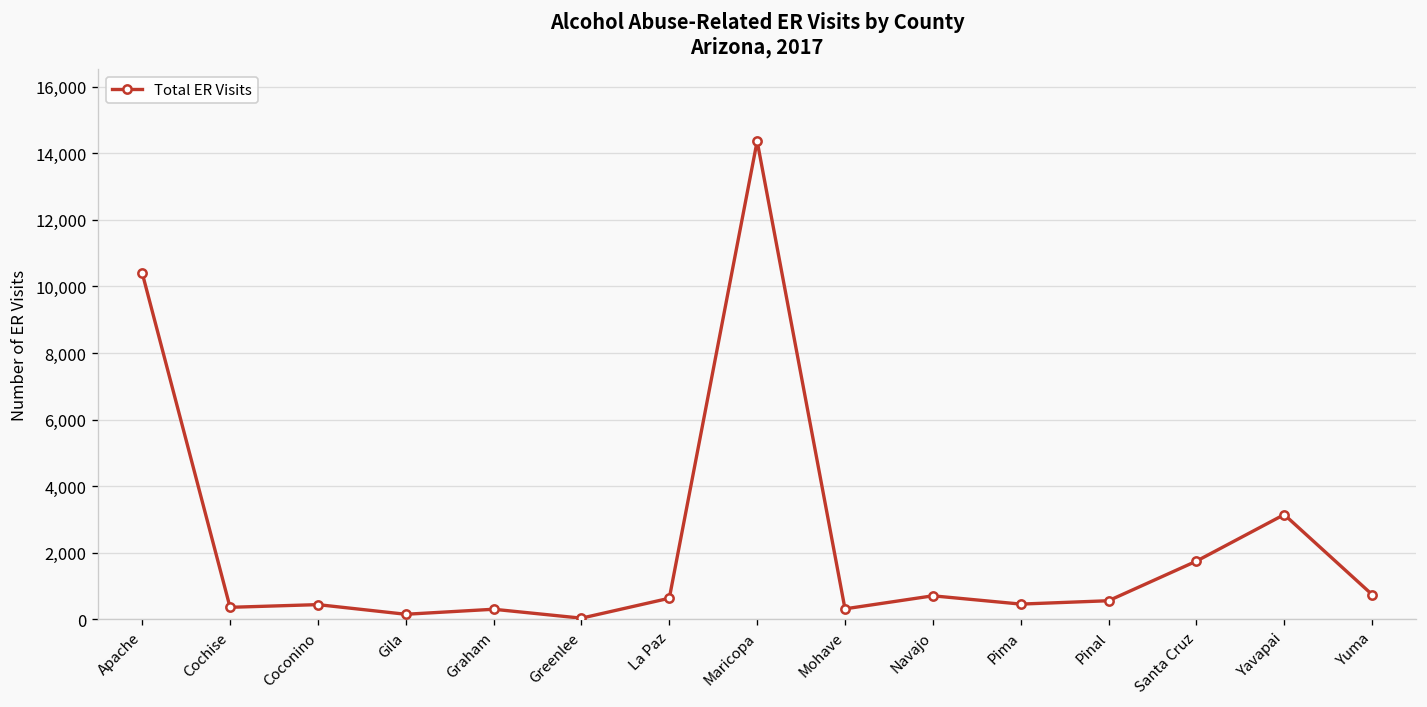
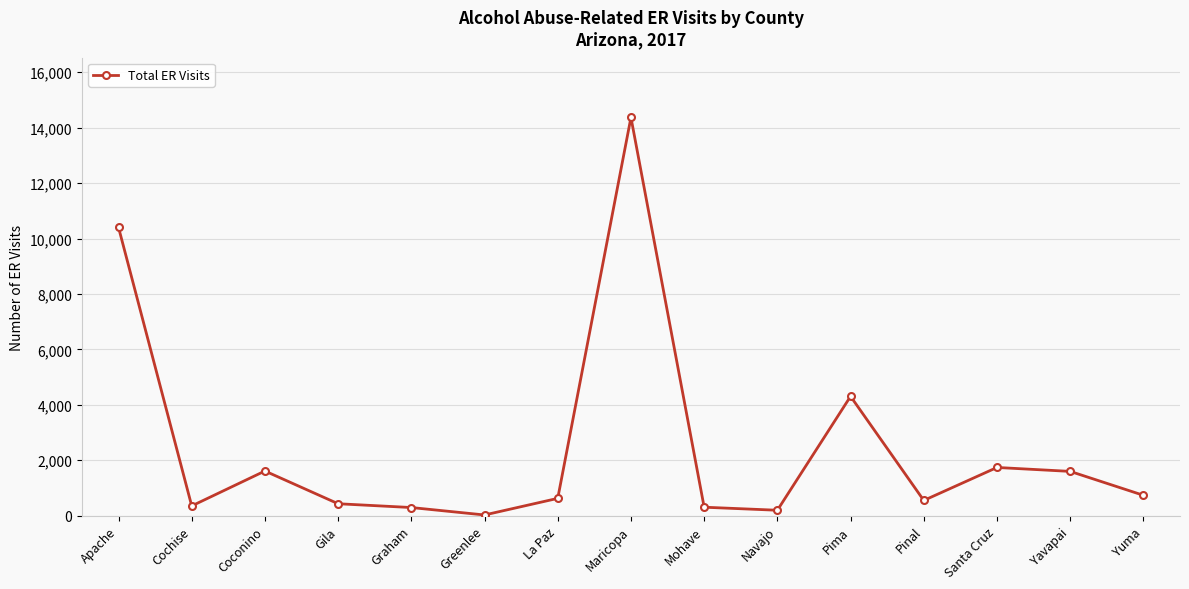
Coconino: 400 -> 1,600
Gila: 100 -> 400
Navajo: 700 -> 200
Pima: 500 -> 4,300
Yavapai: 3,100 -> 1,600
